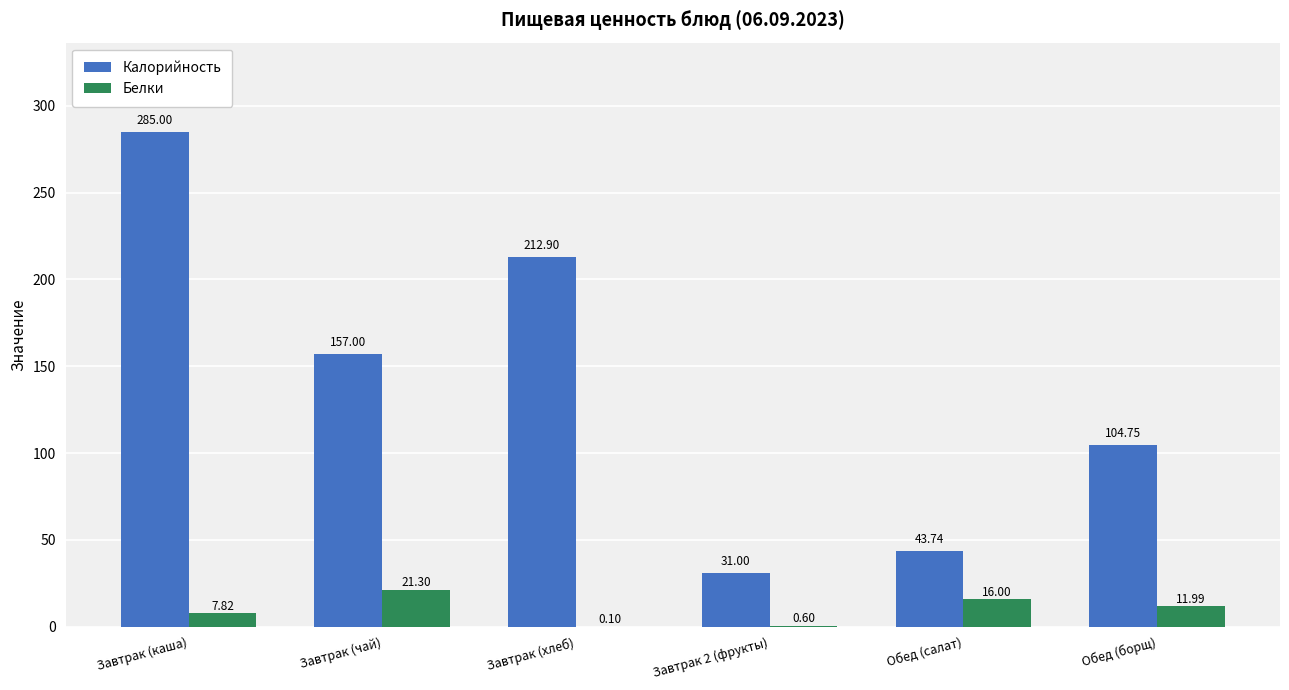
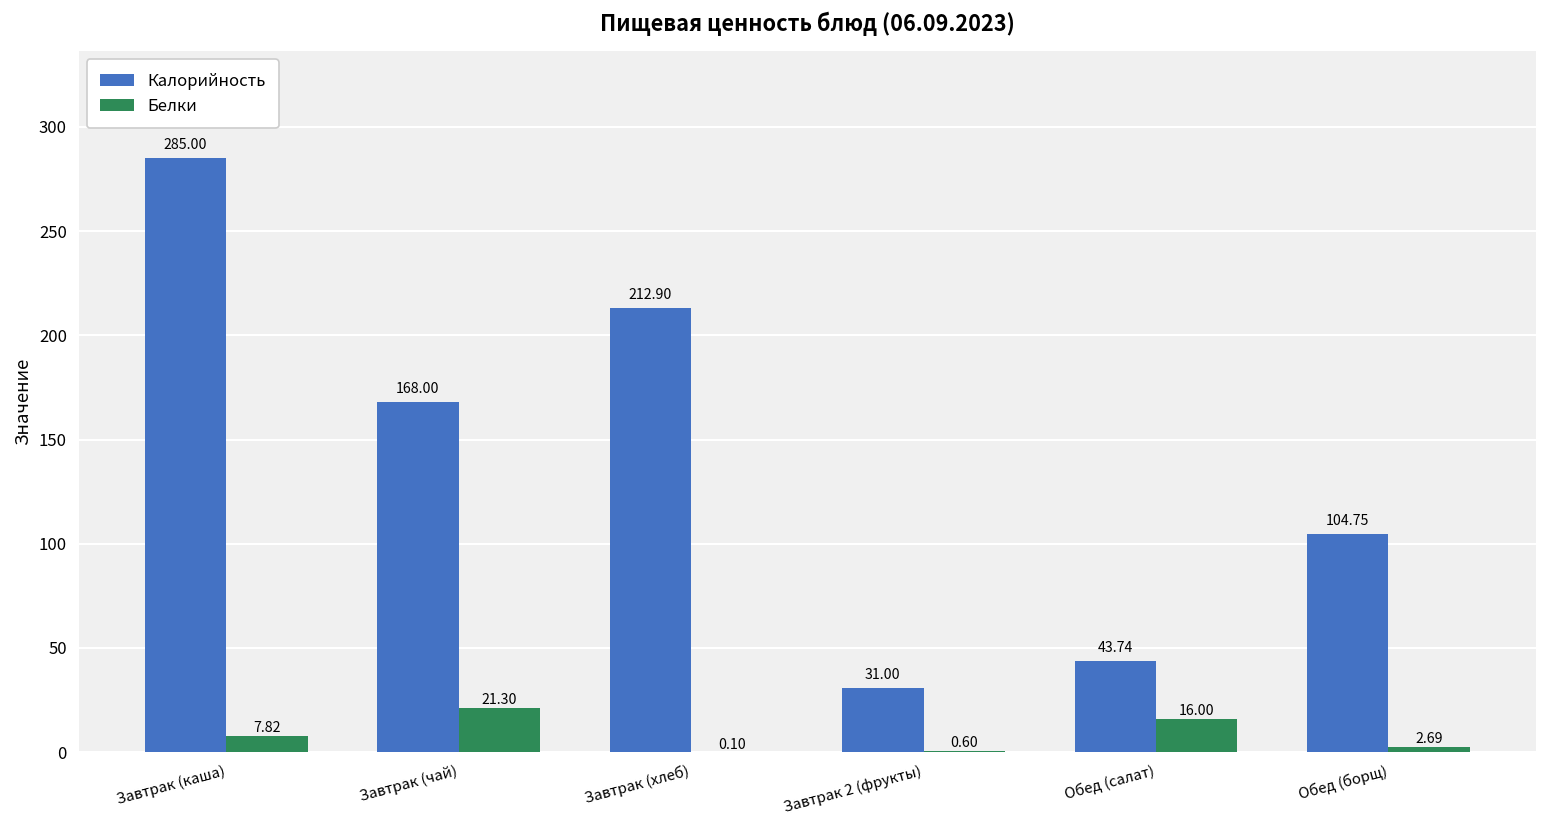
Калорийность, Завтрак (чай): 157.00 -> 168.00
Белки, Обед (борщ): 11.99 -> 2.69
